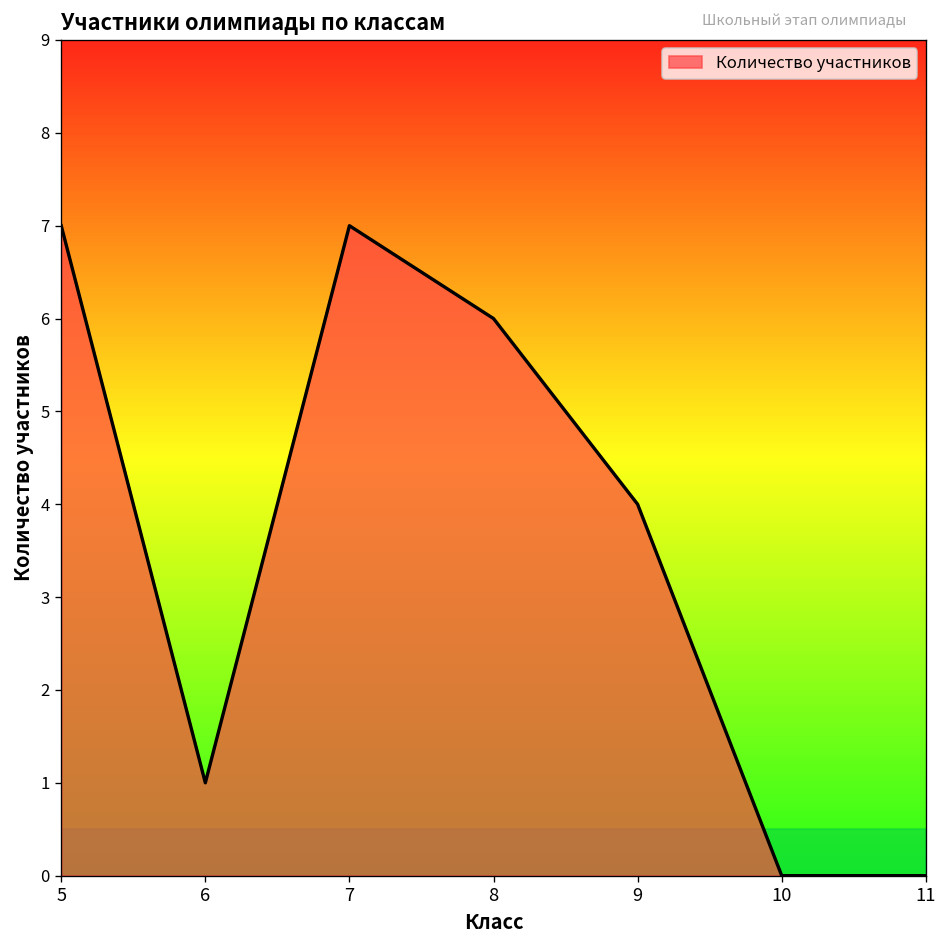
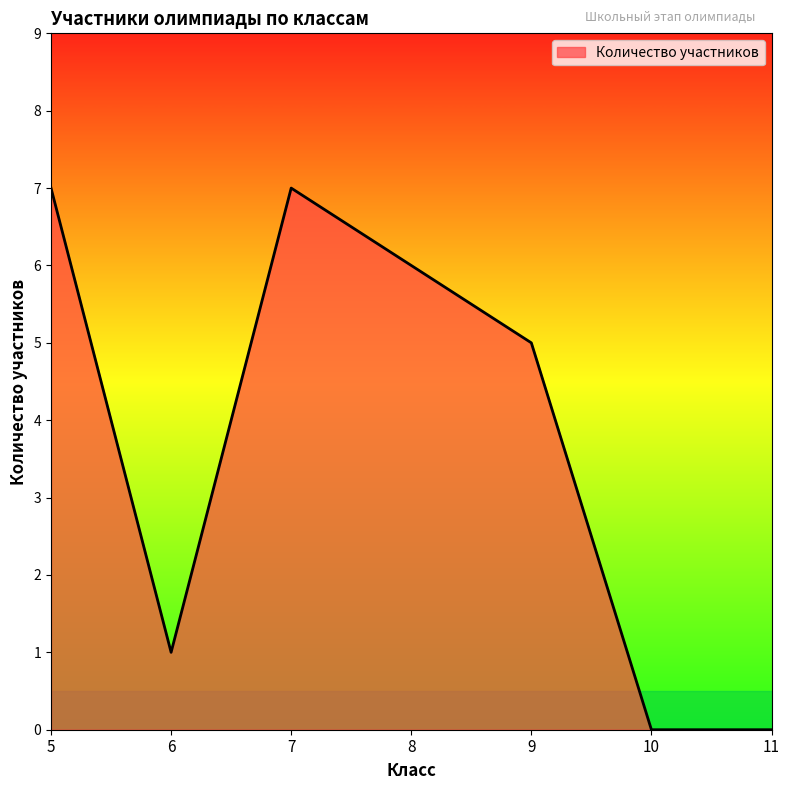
9: 4 -> 5
